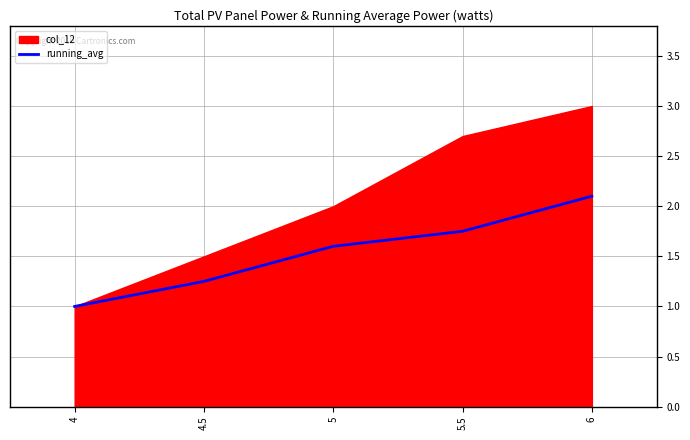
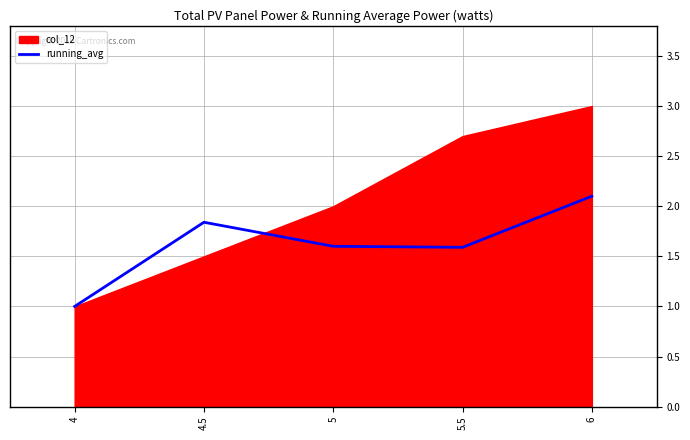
running_avg, 4.5: 1.25 -> 1.84
running_avg, 5.5: 1.75 -> 1.59
